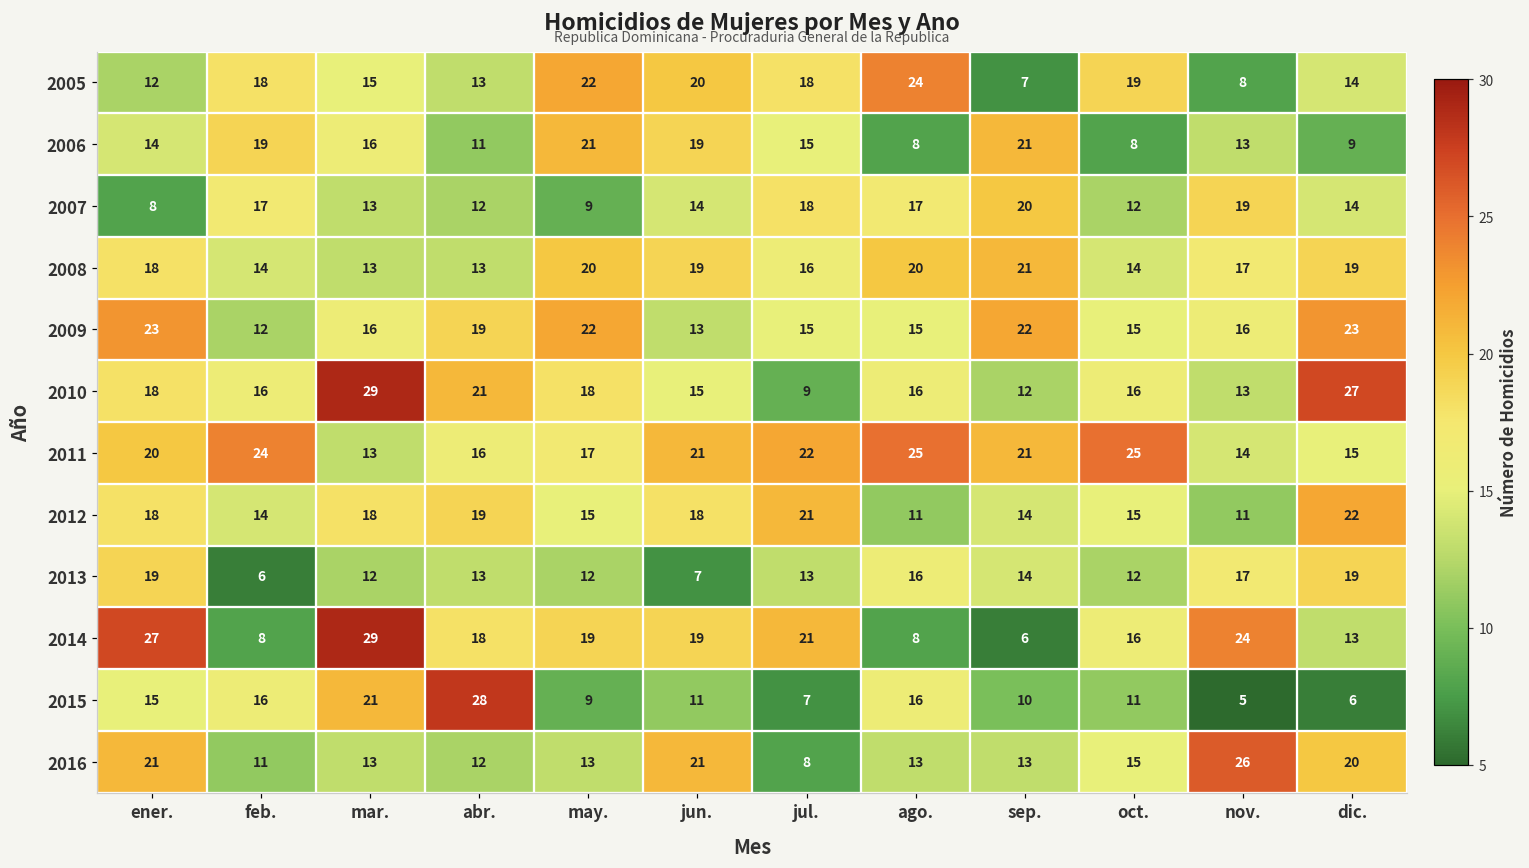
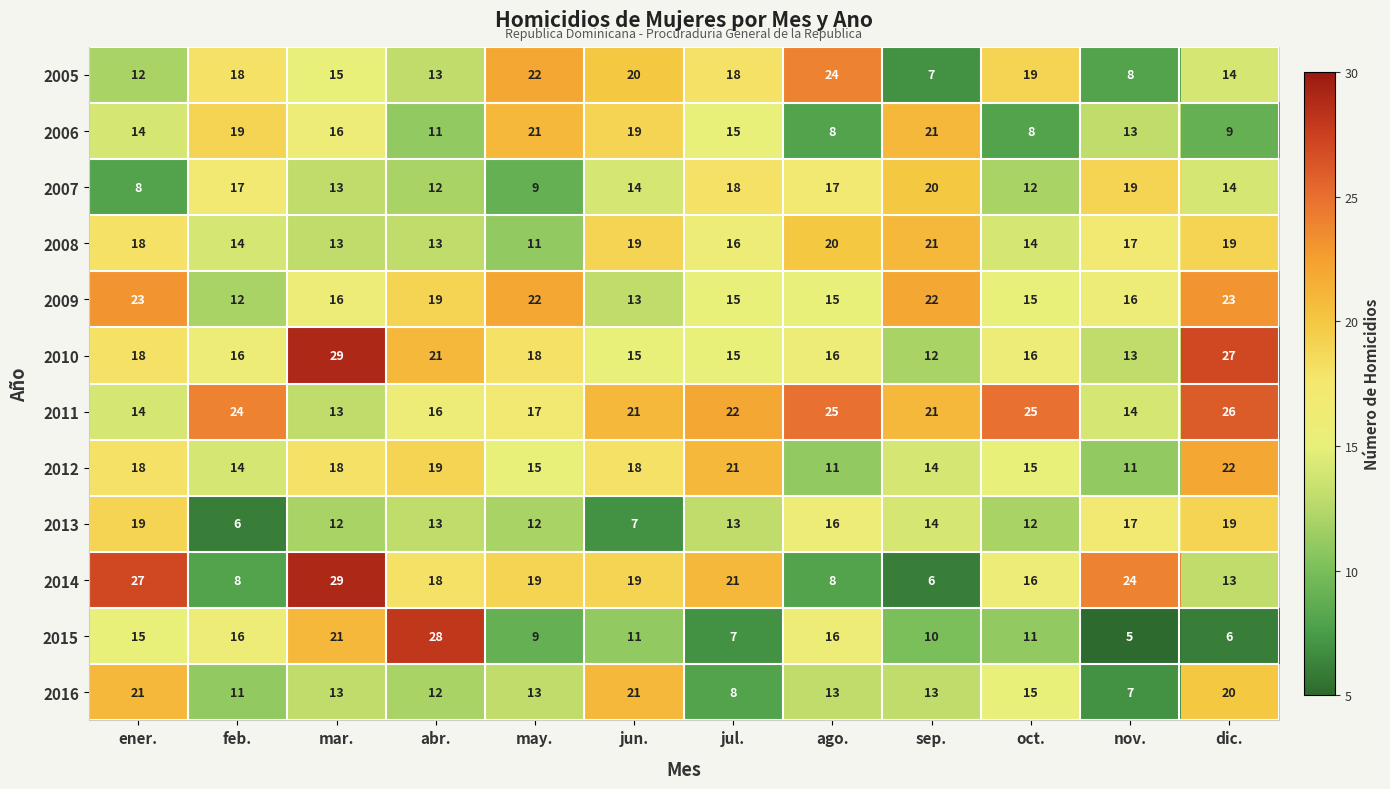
2008, may.: 20 -> 11
2010, jul.: 9 -> 15
2011, ener.: 20 -> 14
2011, dic.: 15 -> 26
2016, nov.: 26 -> 7
